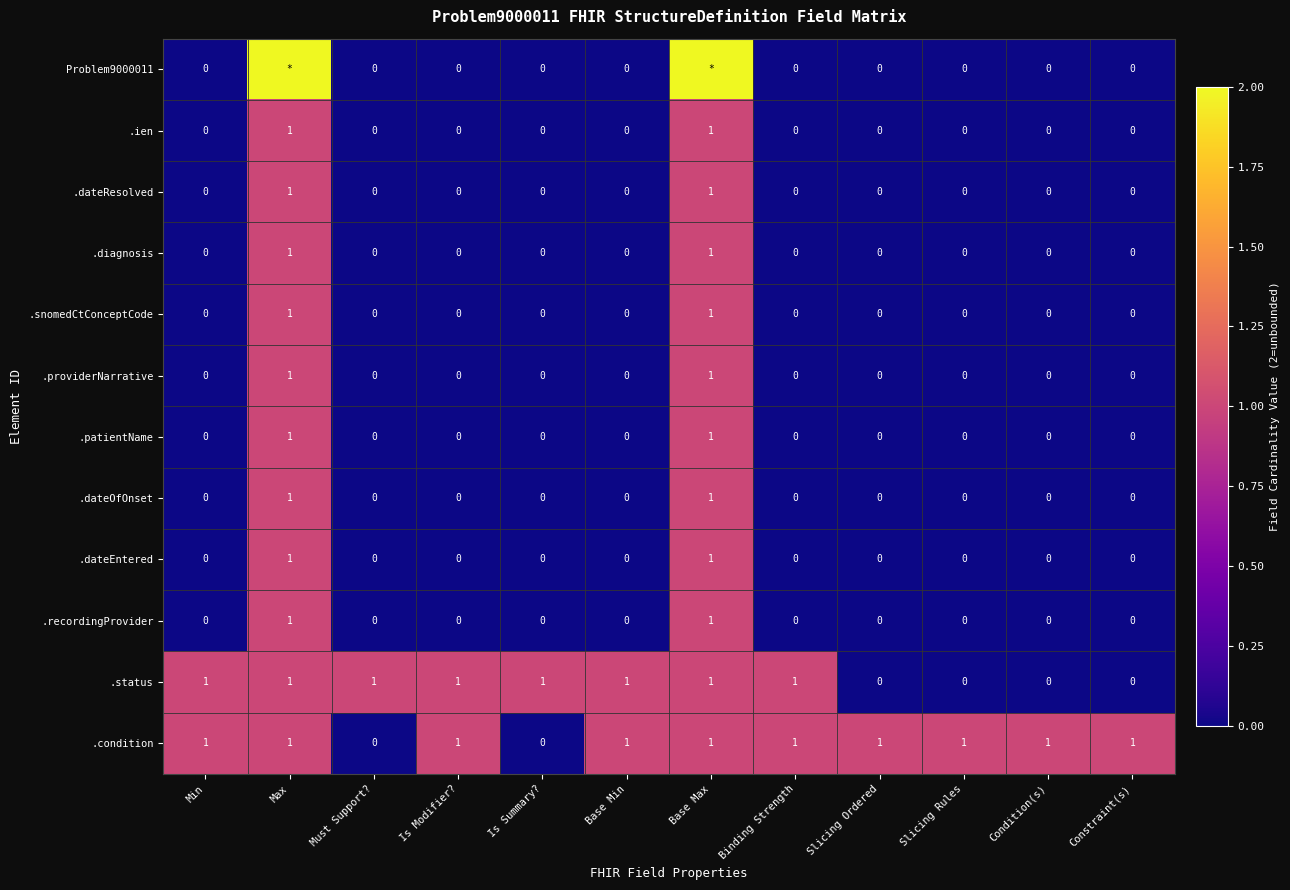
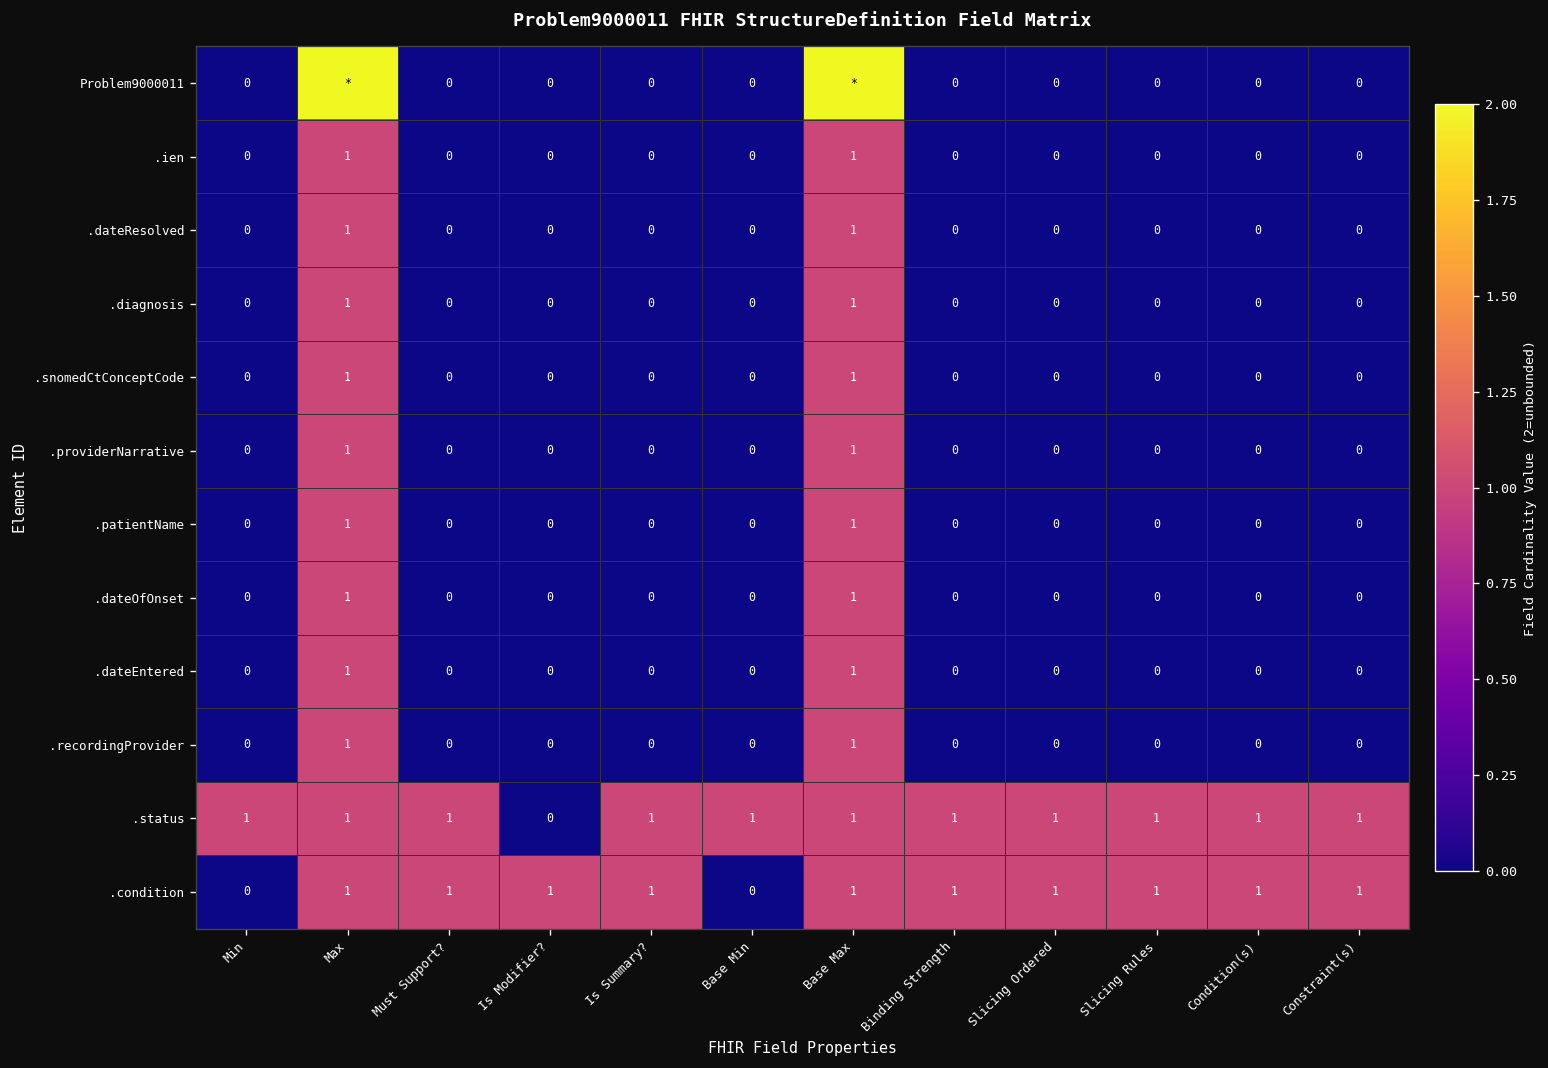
.status, Is Modifier?: 1 -> 0
.status, Slicing Ordered: 0 -> 1
.status, Slicing Rules: 0 -> 1
.status, Condition(s): 0 -> 1
.status, Constraint(s): 0 -> 1
.condition, Min: 1 -> 0
.condition, Must Support?: 0 -> 1
.condition, Is Summary?: 0 -> 1
.condition, Base Min: 1 -> 0
